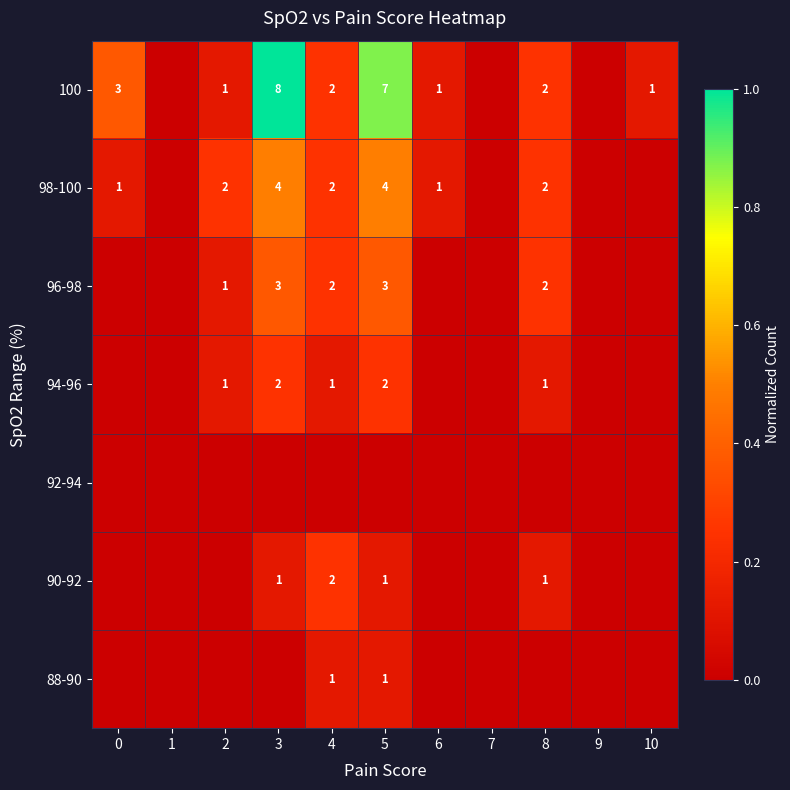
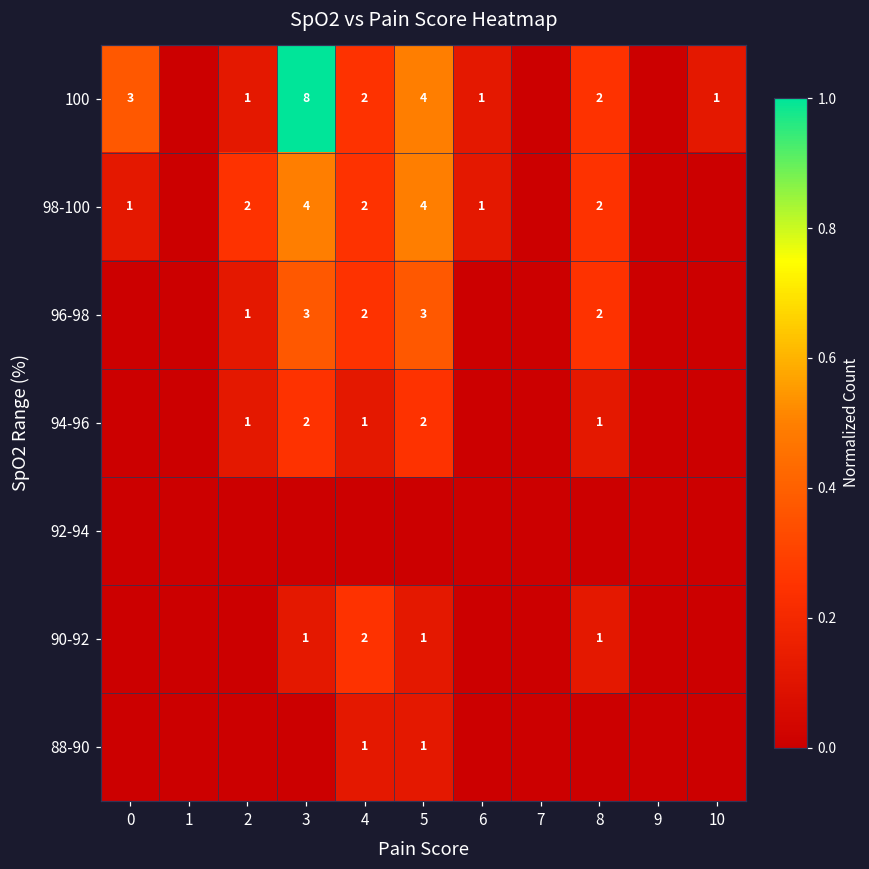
100, 5: 7 -> 4
